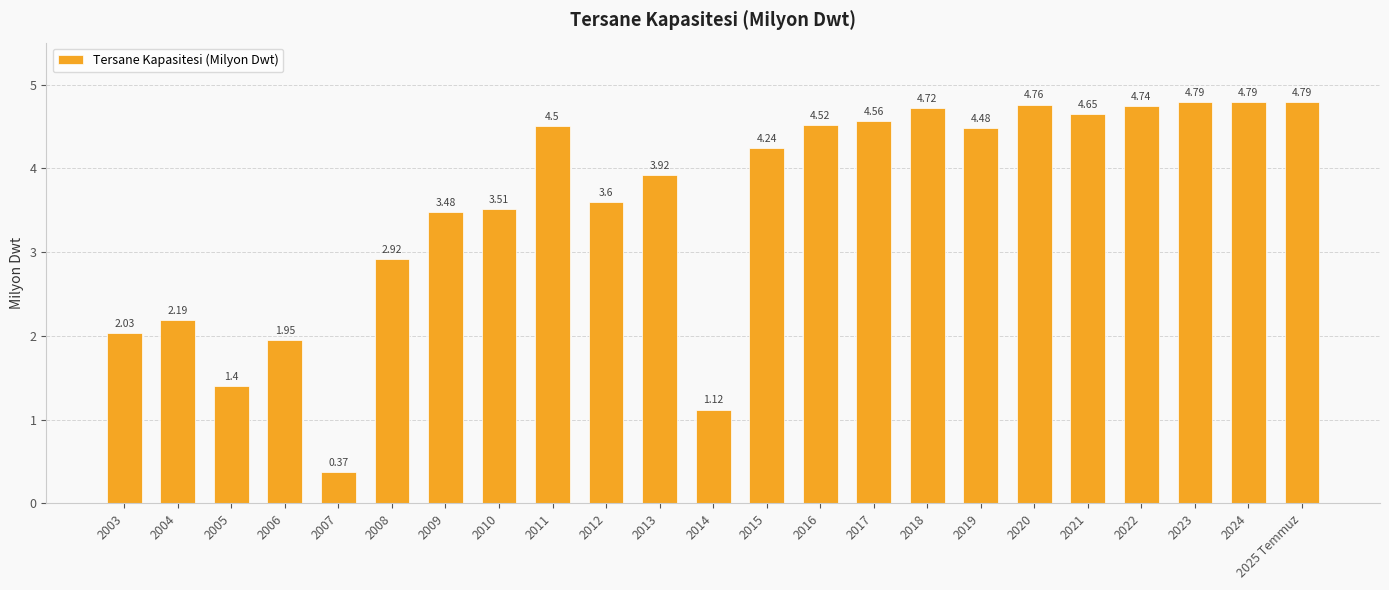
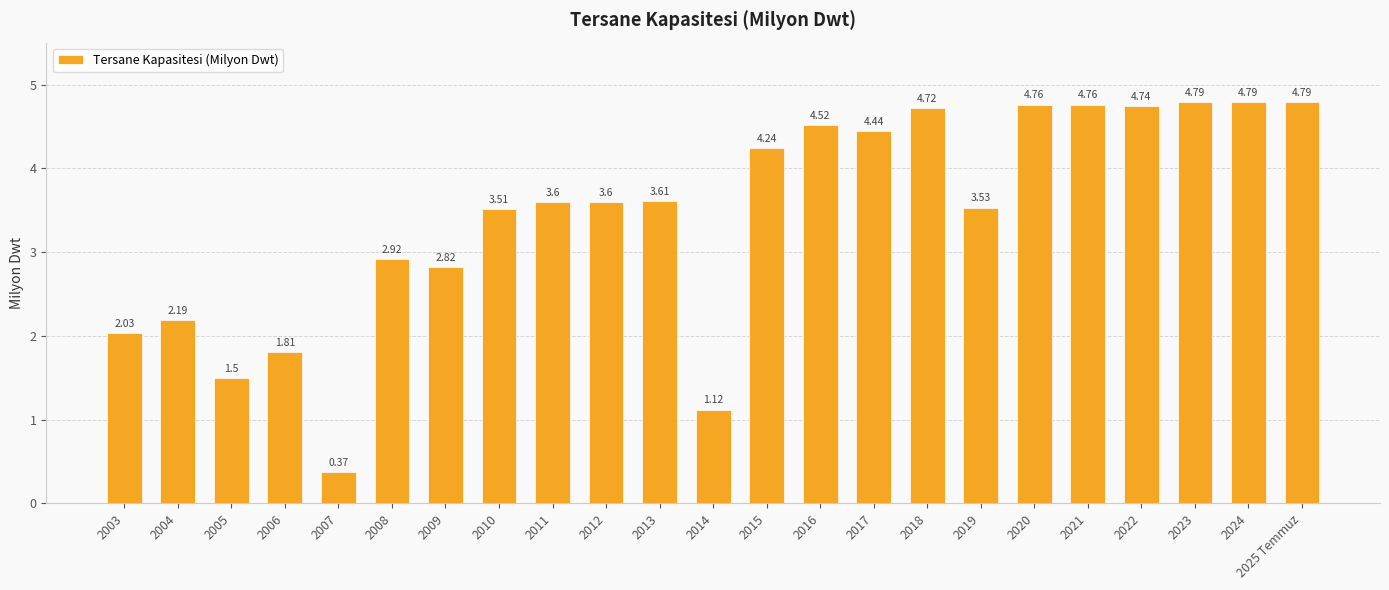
2005: 1.4 -> 1.5
2006: 1.95 -> 1.81
2009: 3.48 -> 2.82
2011: 4.5 -> 3.6
2013: 3.92 -> 3.61
2017: 4.56 -> 4.44
2019: 4.48 -> 3.53
2021: 4.65 -> 4.76
